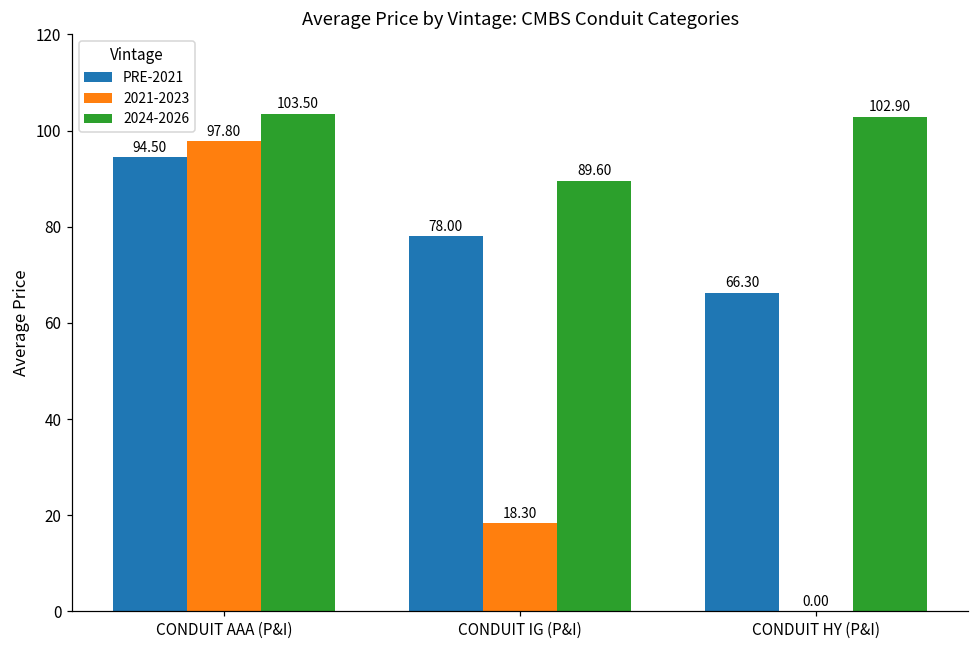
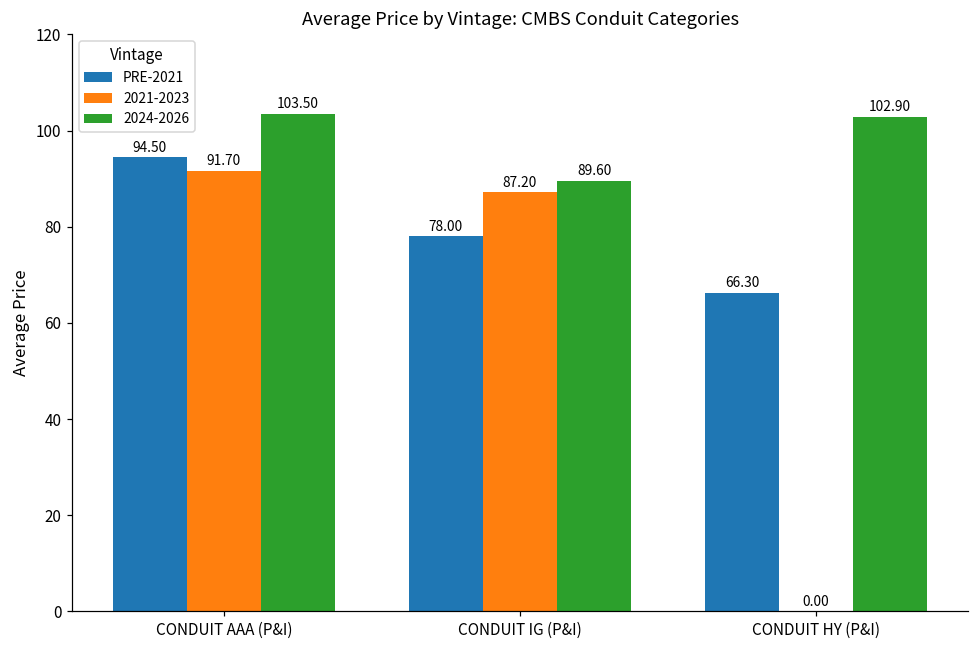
2021-2023, CONDUIT AAA (P&I): 97.80 -> 91.70
2021-2023, CONDUIT IG (P&I): 18.30 -> 87.20
